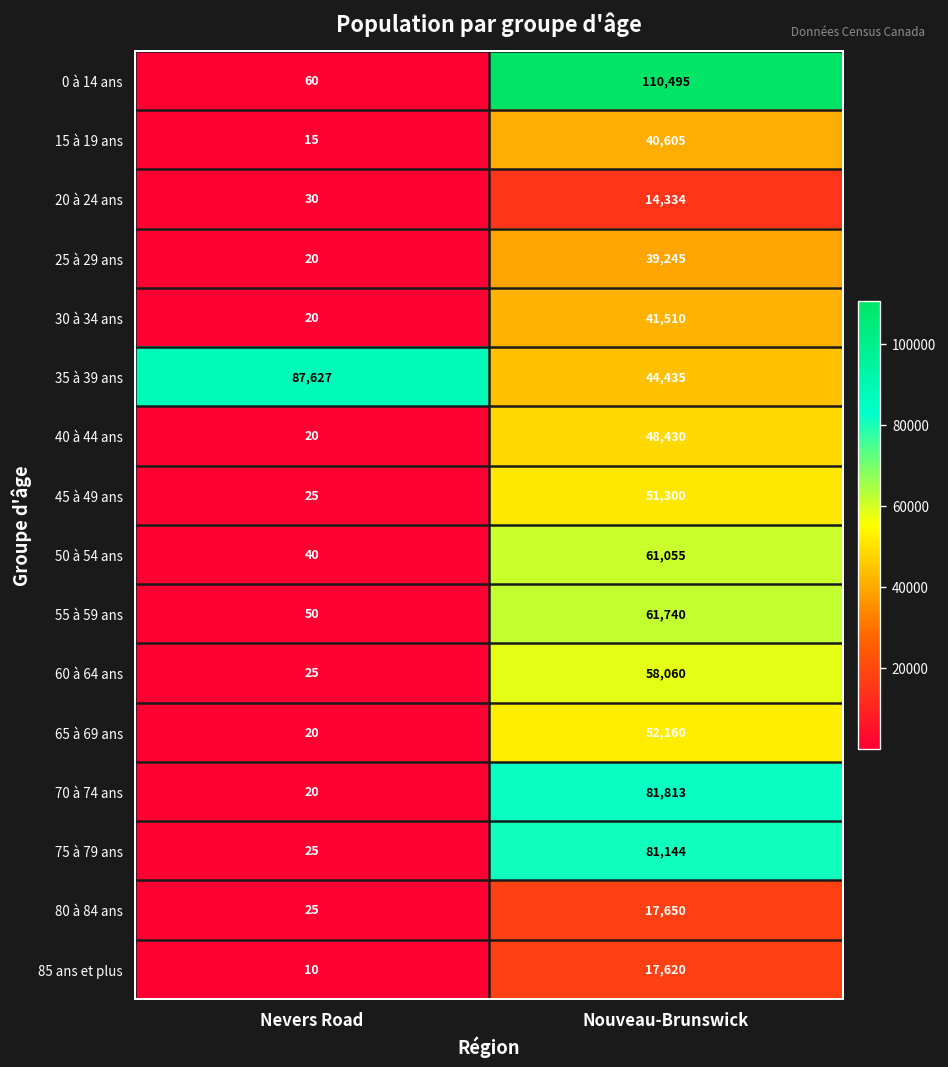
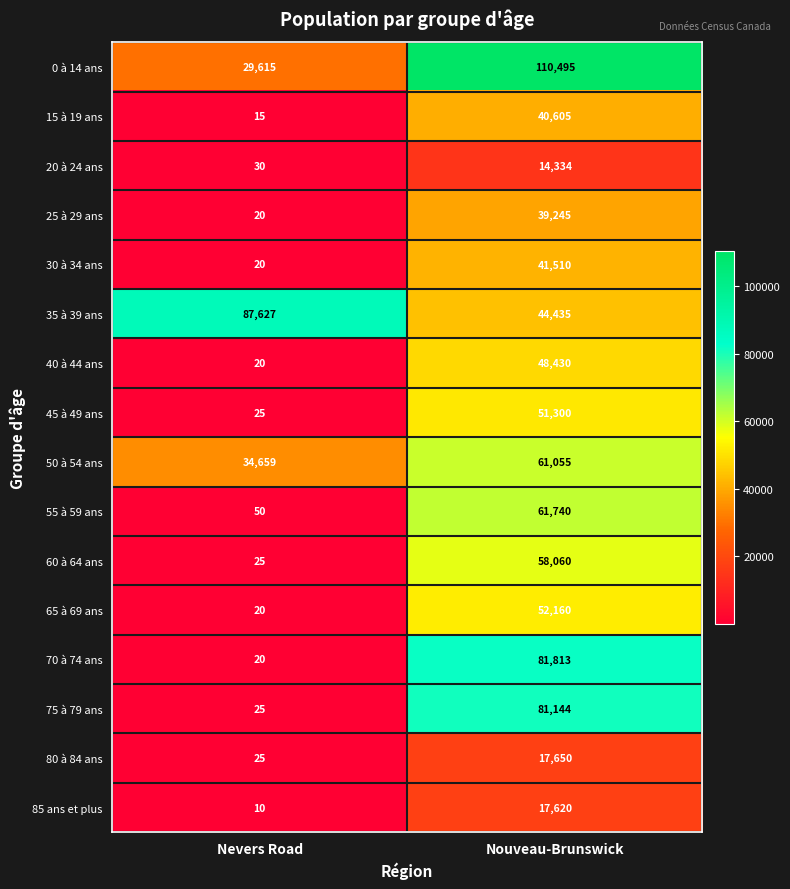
0 à 14 ans, Nevers Road: 60 -> 29,615
50 à 54 ans, Nevers Road: 40 -> 34,659
